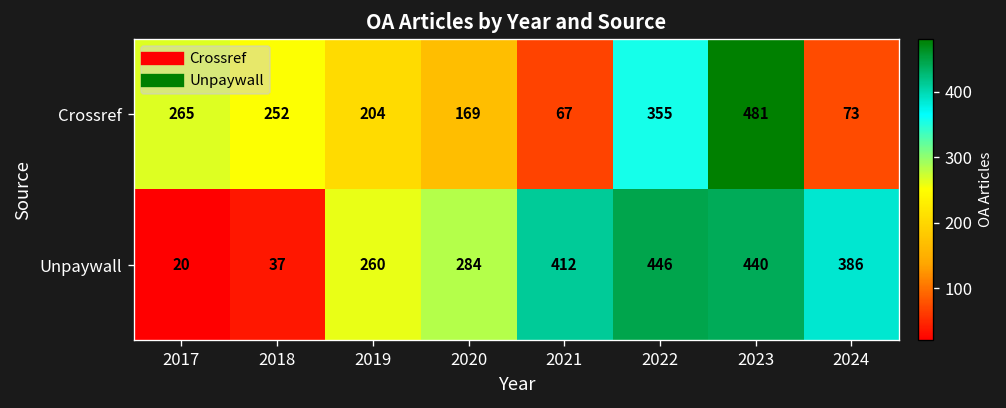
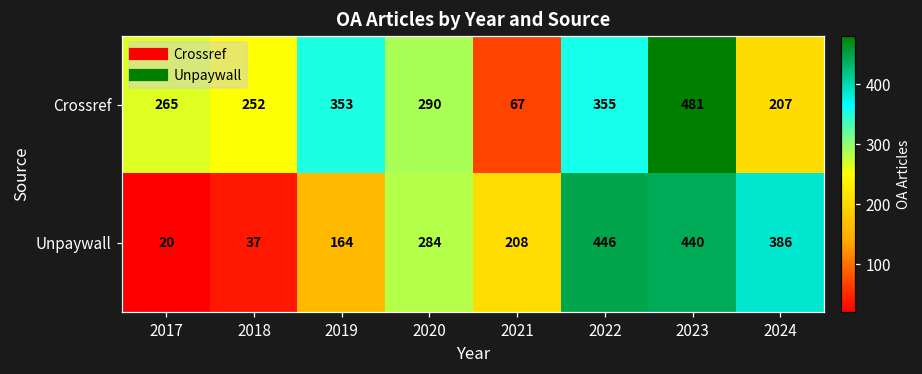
Crossref, 2019: 204 -> 353
Crossref, 2020: 169 -> 290
Crossref, 2024: 73 -> 207
Unpaywall, 2019: 260 -> 164
Unpaywall, 2021: 412 -> 208
